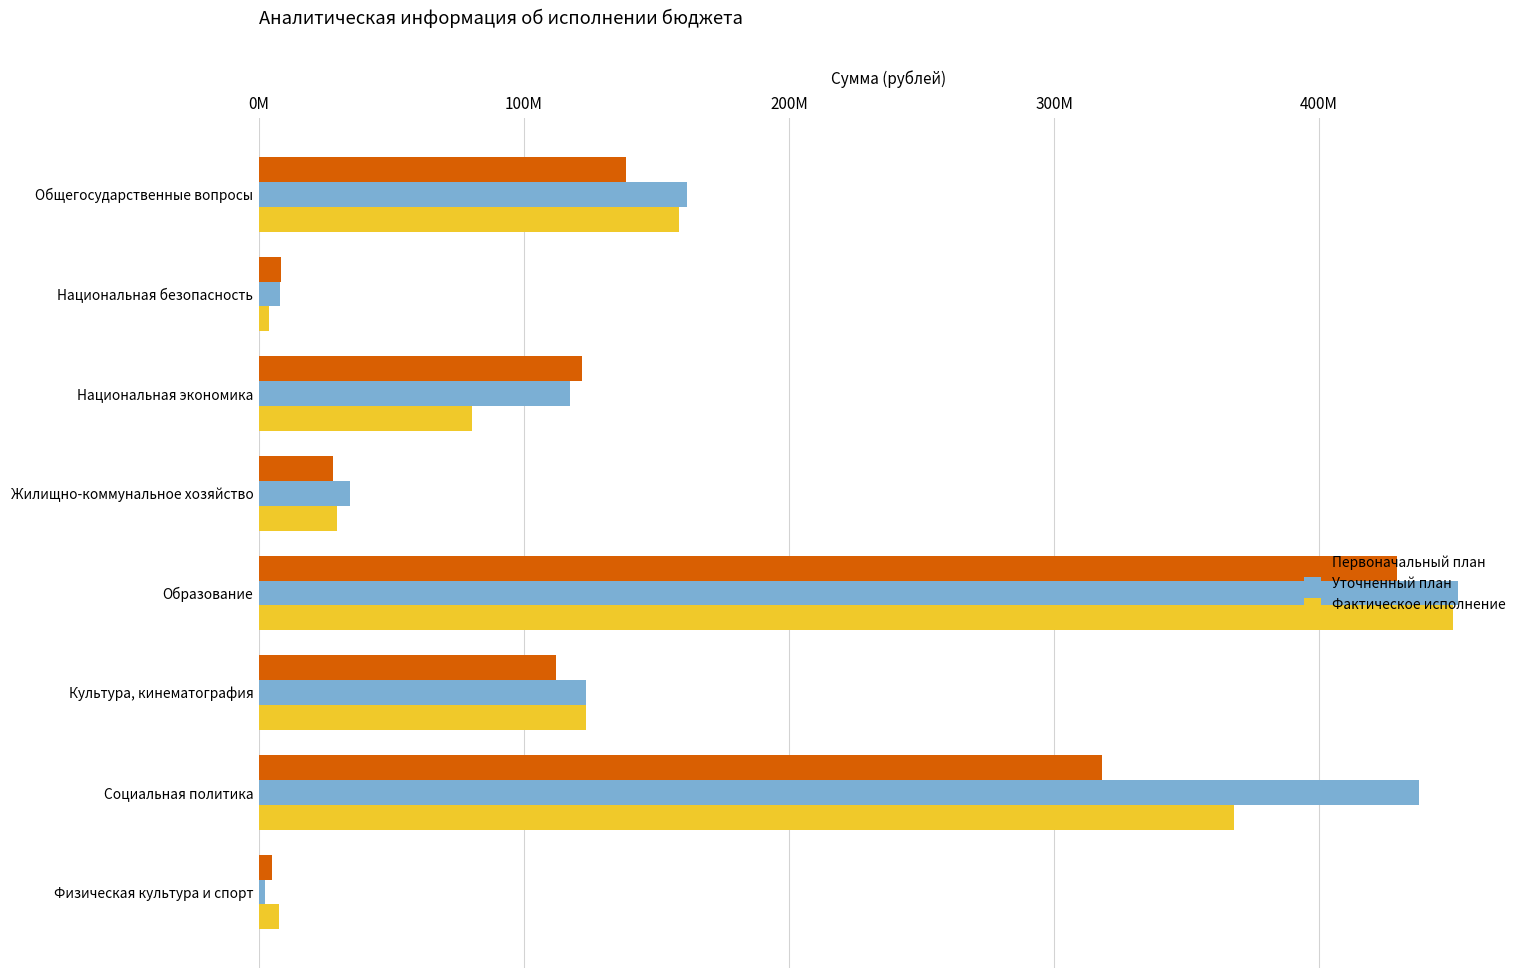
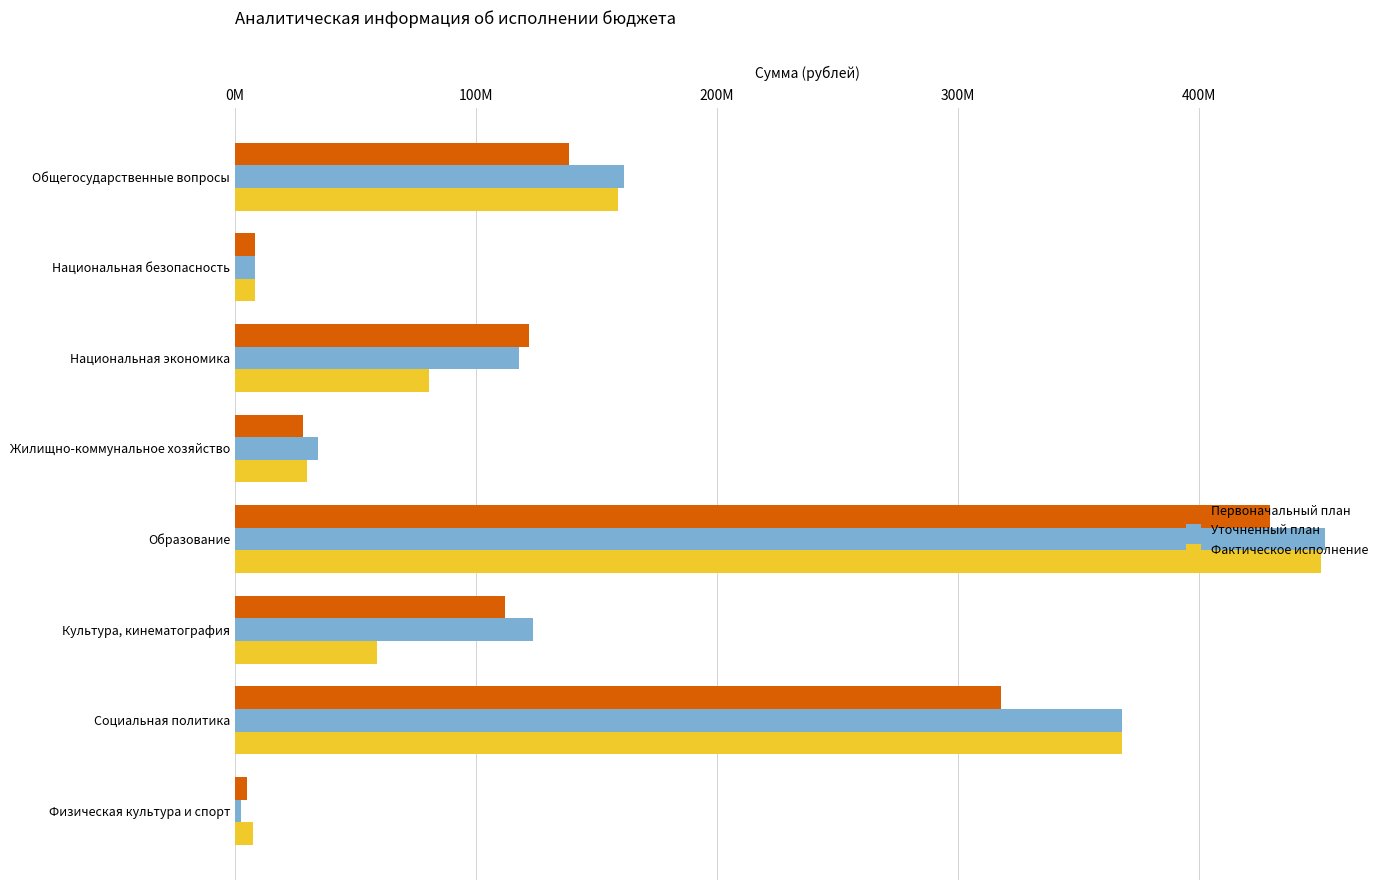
Фактическое исполнение, Национальная безопасность: 4000000 -> 8000000
Фактическое исполнение, Культура, кинематография: 124000000 -> 59000000
Уточненный план, Социальная политика: 438000000 -> 368000000
